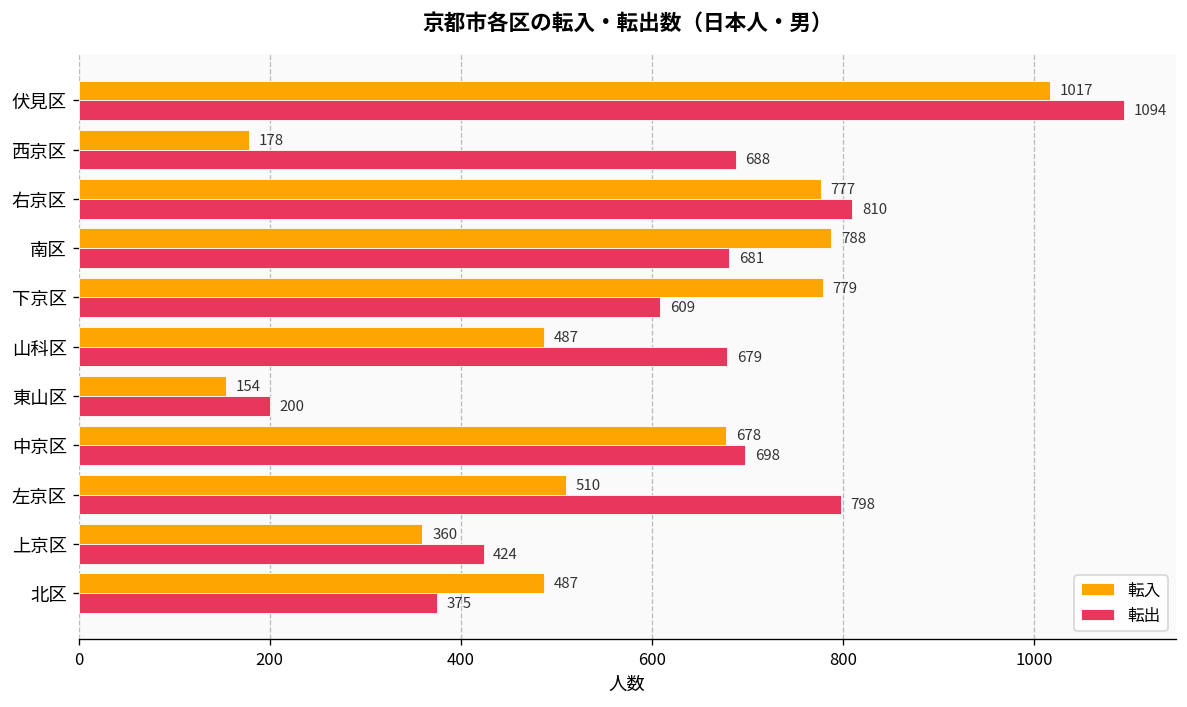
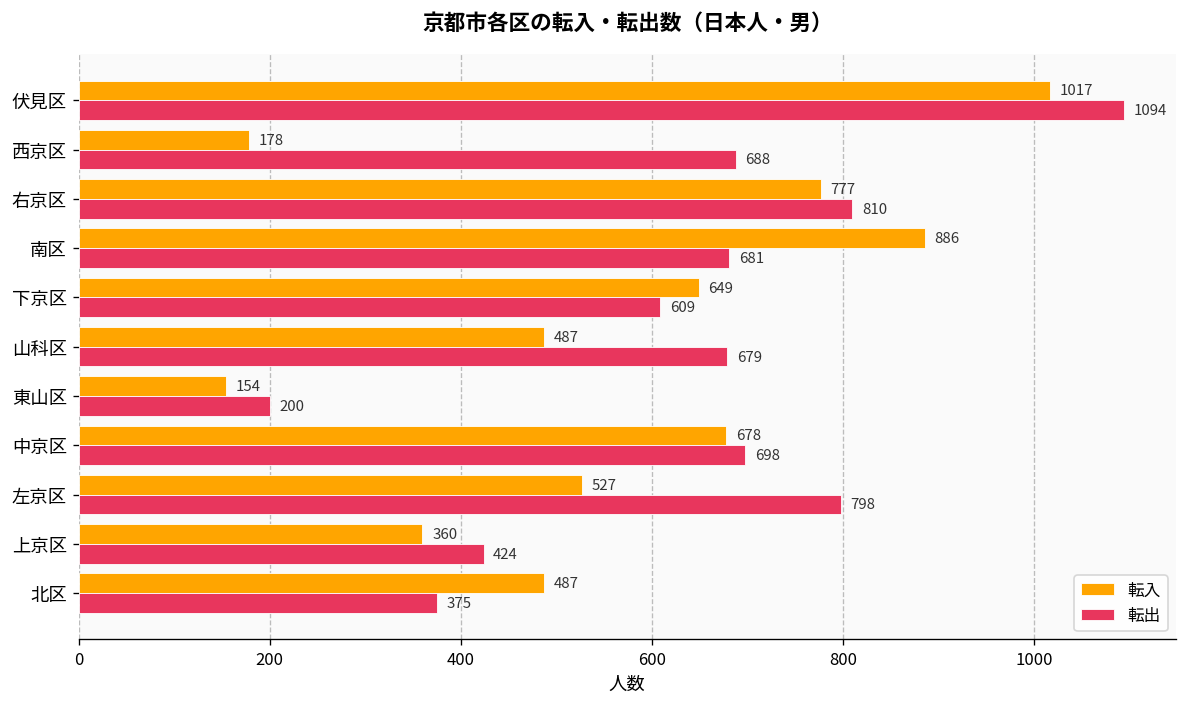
転入, 南区: 788 -> 886
転入, 下京区: 779 -> 649
転入, 左京区: 510 -> 527
